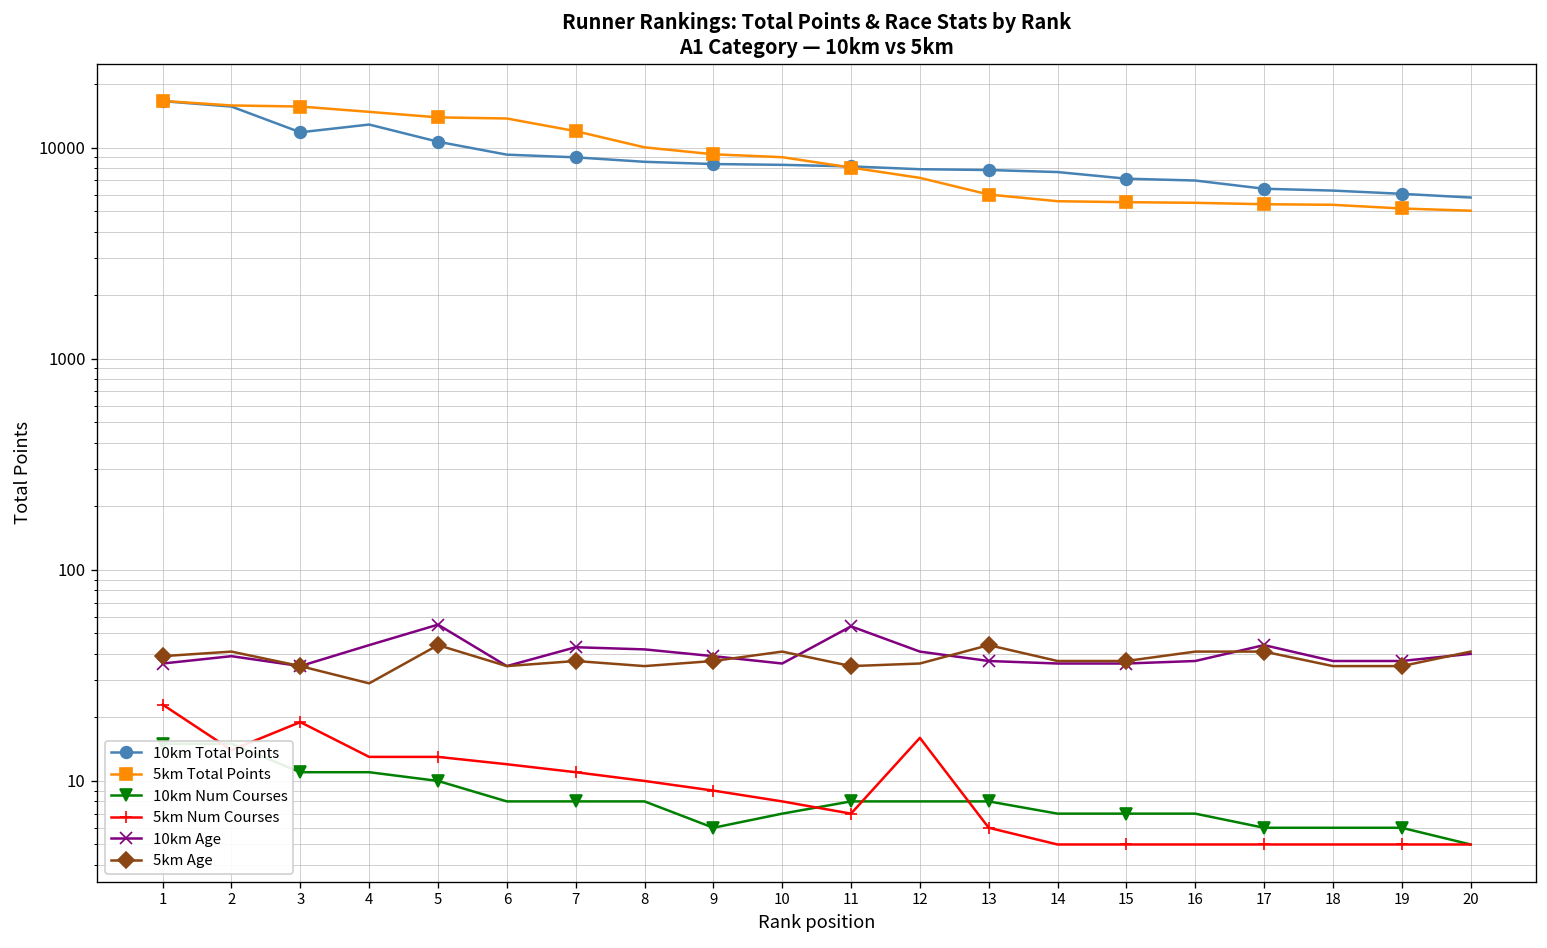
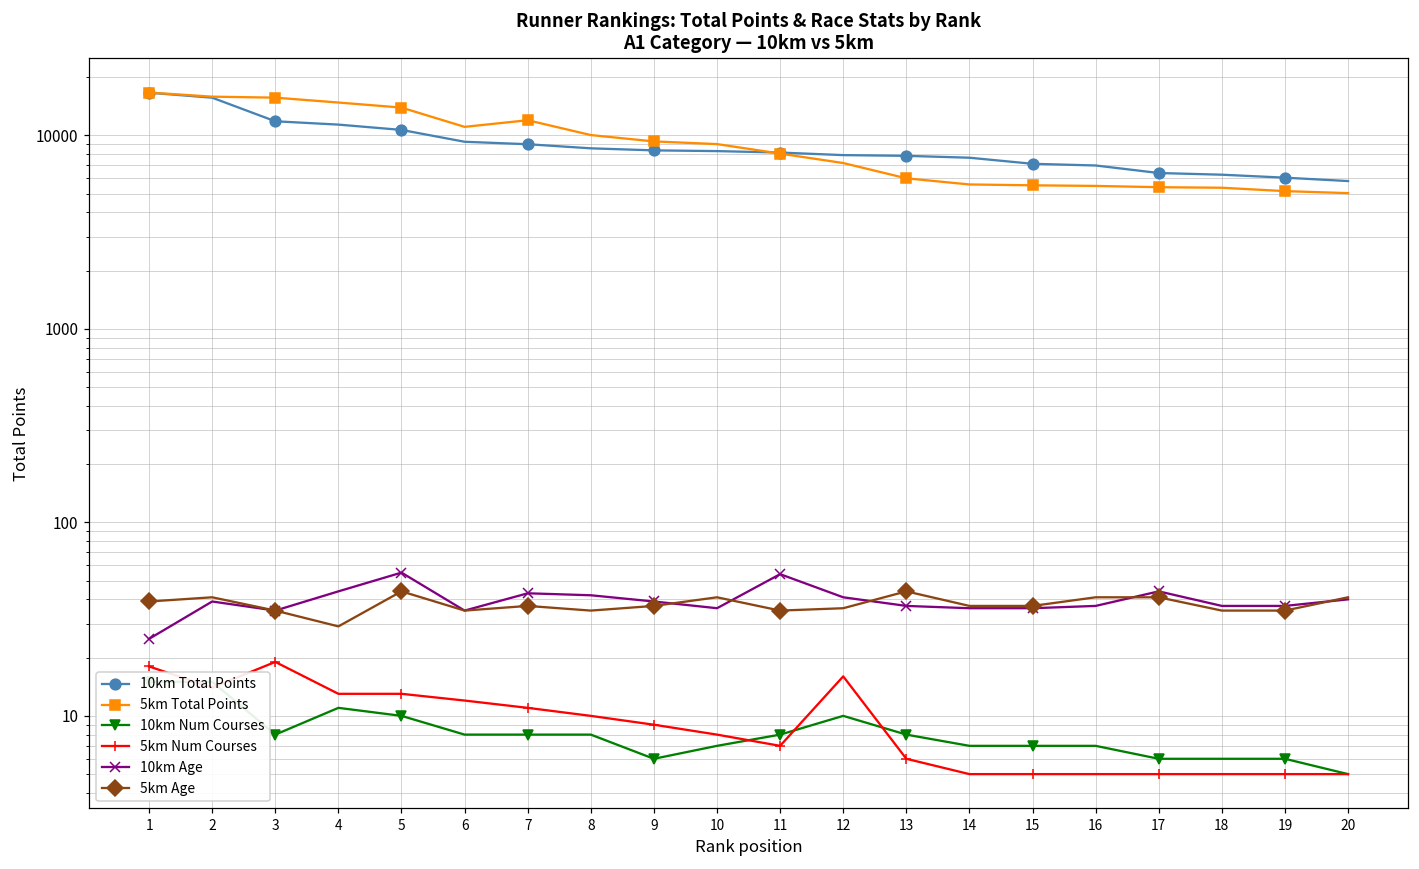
5km Num Courses, 1: 23 -> 18
10km Age, 1: 36 -> 25
10km Num Courses, 3: 11 -> 8
10km Total Points, 4: 13000 -> 11000
5km Total Points, 6: 14000 -> 11000
10km Num Courses, 12: 8 -> 10
